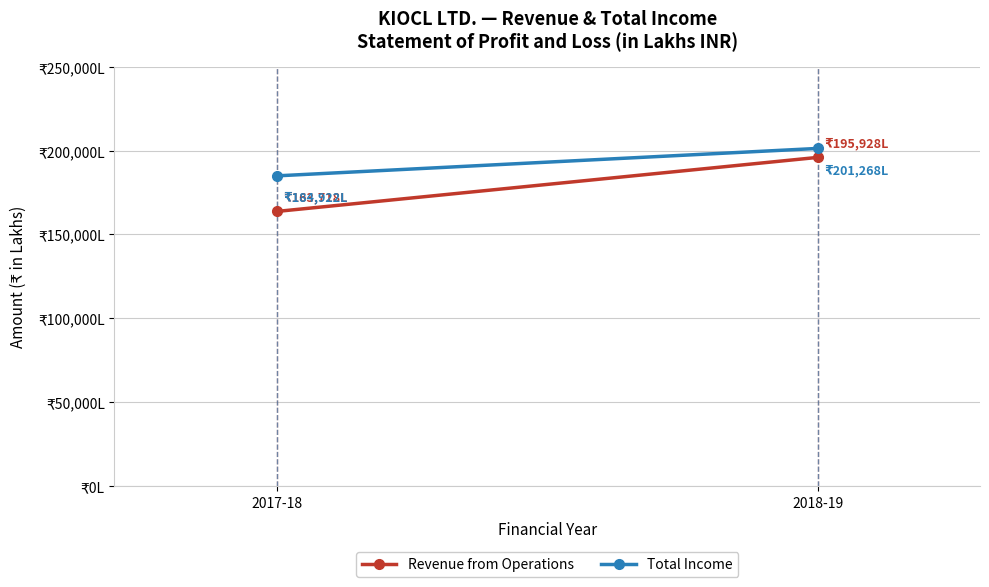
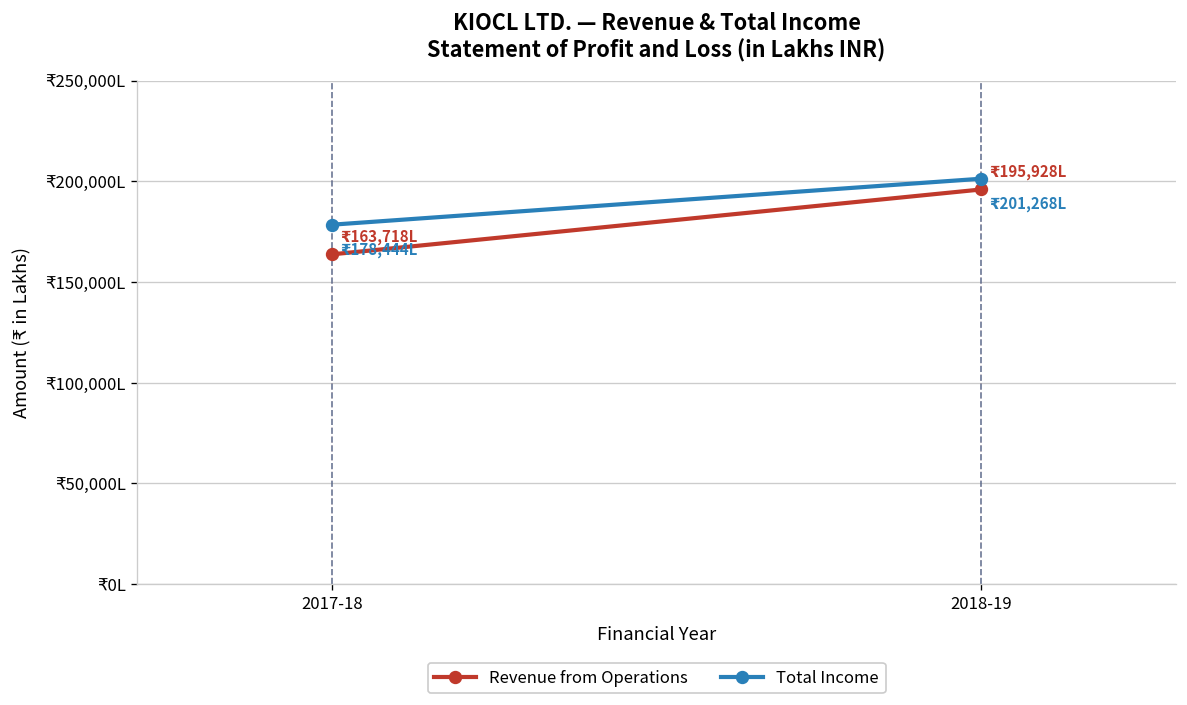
Total Income, 2017-18: 184,922L -> 178,444L
